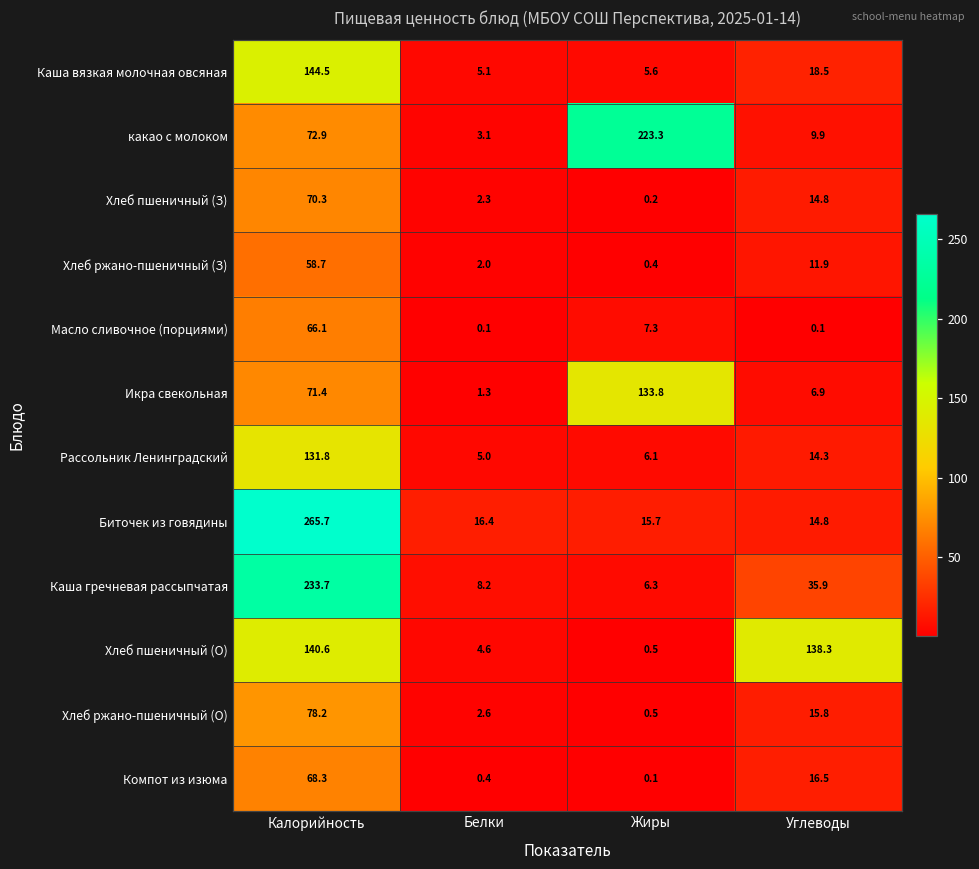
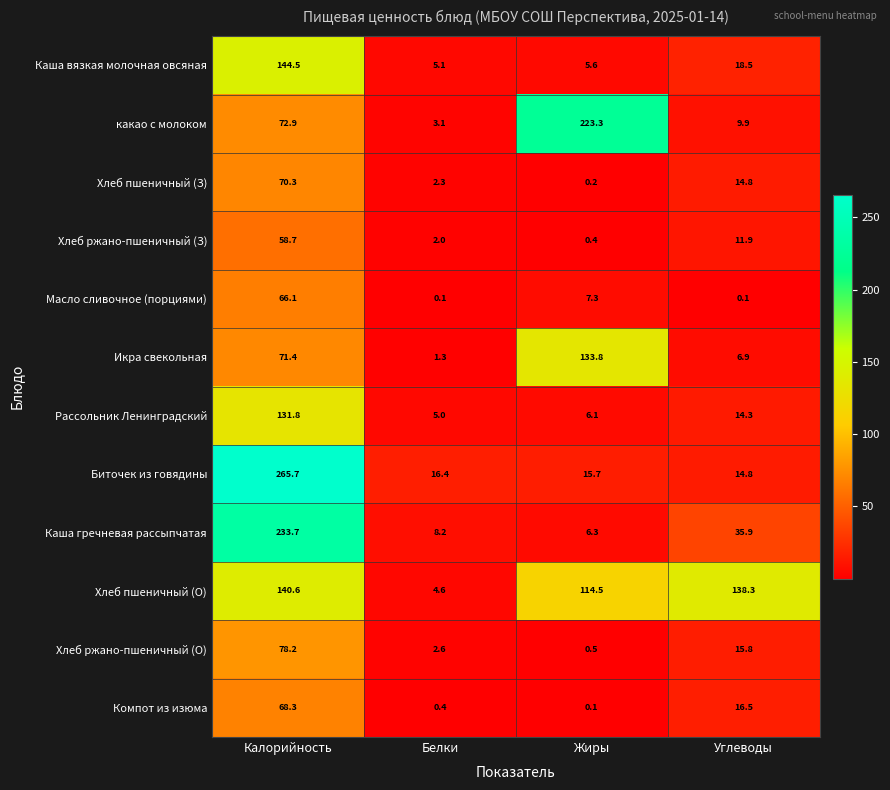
Хлеб пшеничный (О), Жиры: 0.5 -> 114.5
